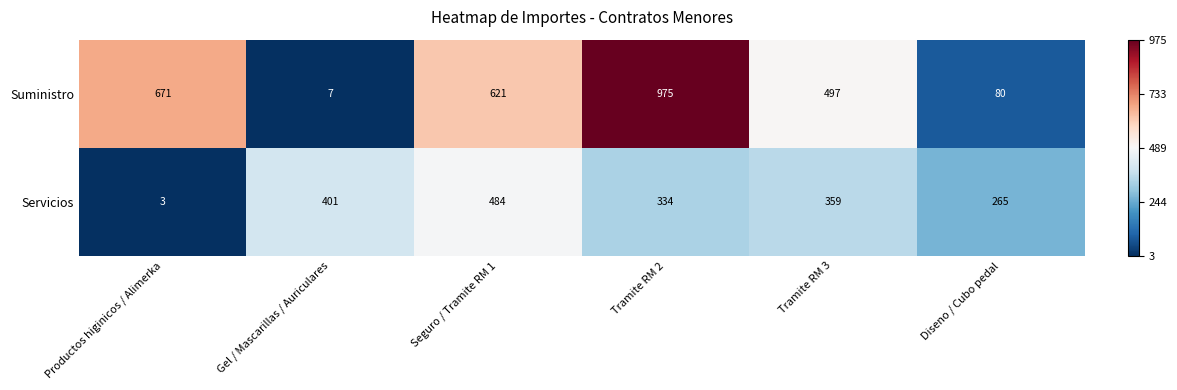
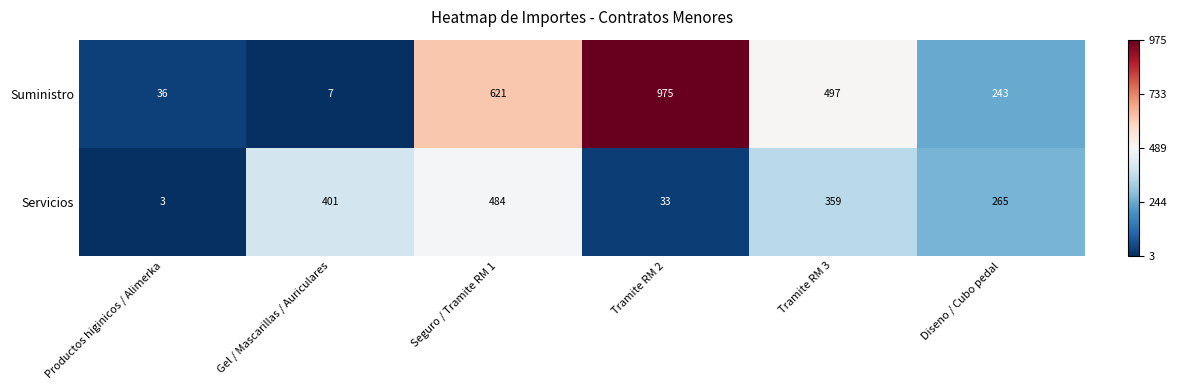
Suministro, Productos higinicos / Alimerka: 671 -> 36
Suministro, Diseno / Cubo pedal: 80 -> 243
Servicios, Tramite RM 2: 334 -> 33
